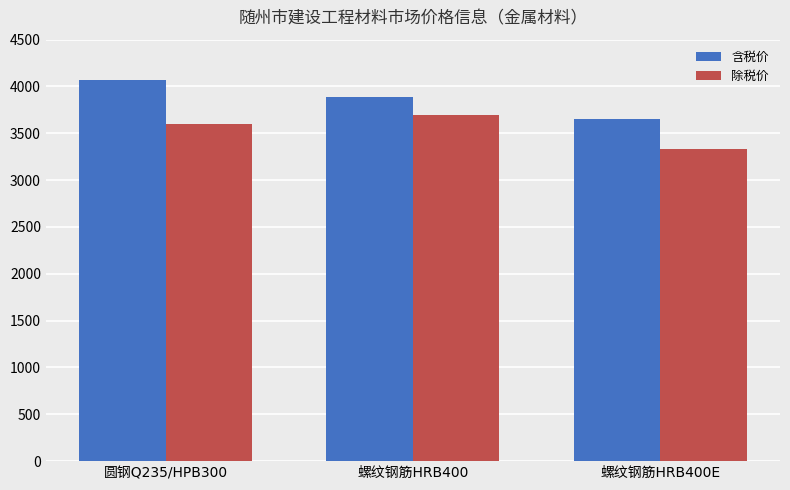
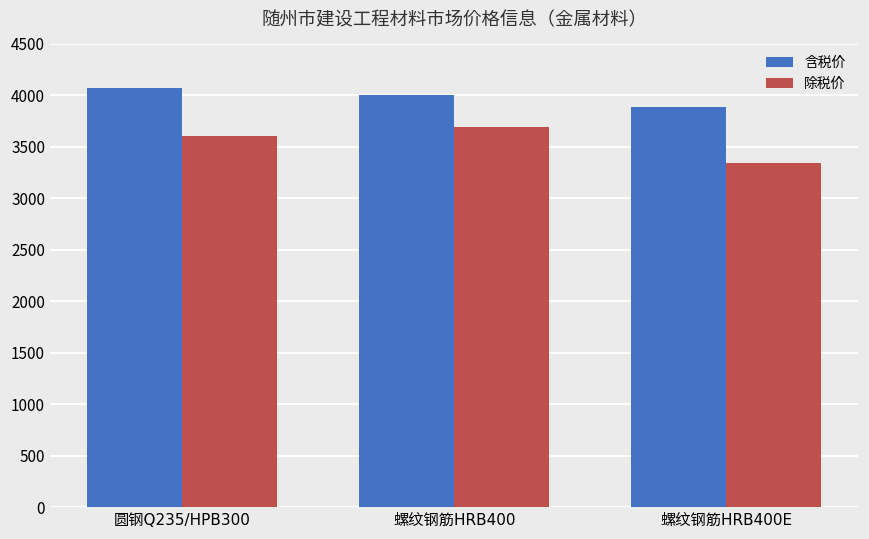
含税价, 螺纹钢筋HRB400: 3900 -> 4000
含税价, 螺纹钢筋HRB400E: 3700 -> 3900
